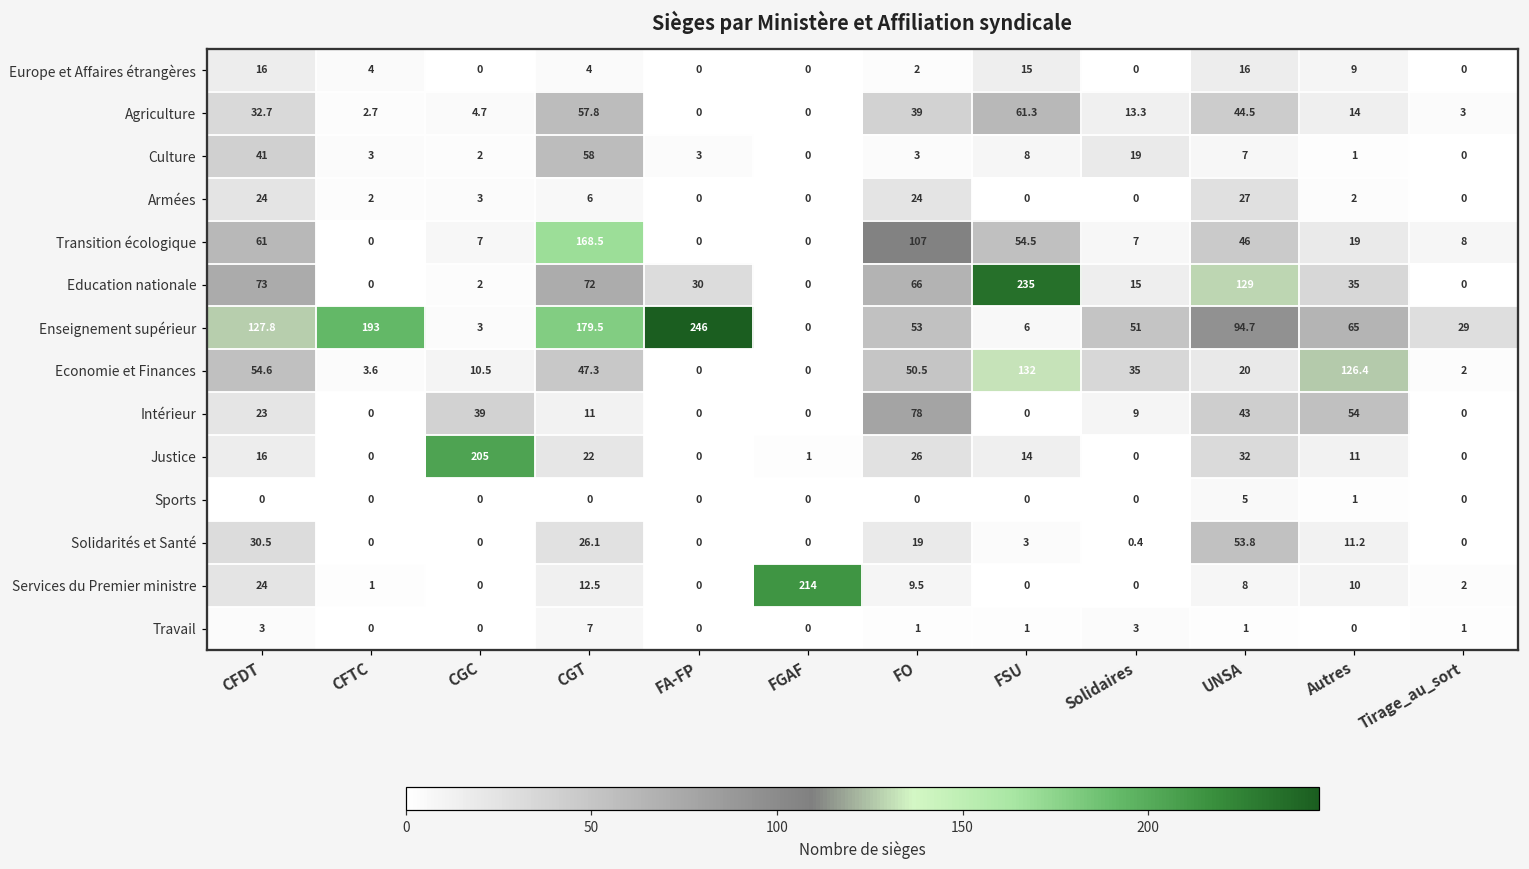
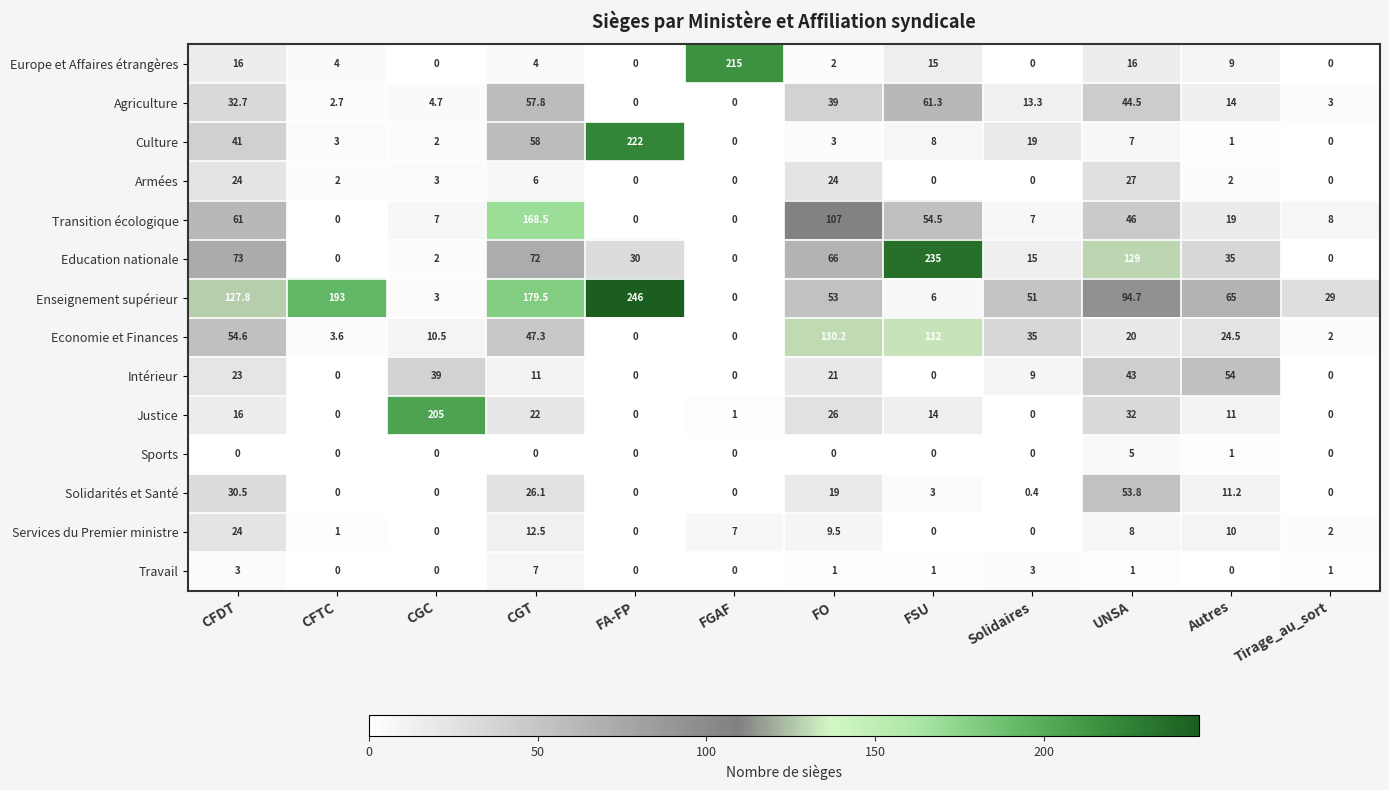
Europe et Affaires étrangères, FGAF: 0 -> 215
Culture, FA-FP: 3 -> 222
Economie et Finances, FO: 50.5 -> 130.2
Economie et Finances, Autres: 126.4 -> 24.5
Intérieur, FO: 78 -> 21
Services du Premier ministre, FGAF: 214 -> 7
